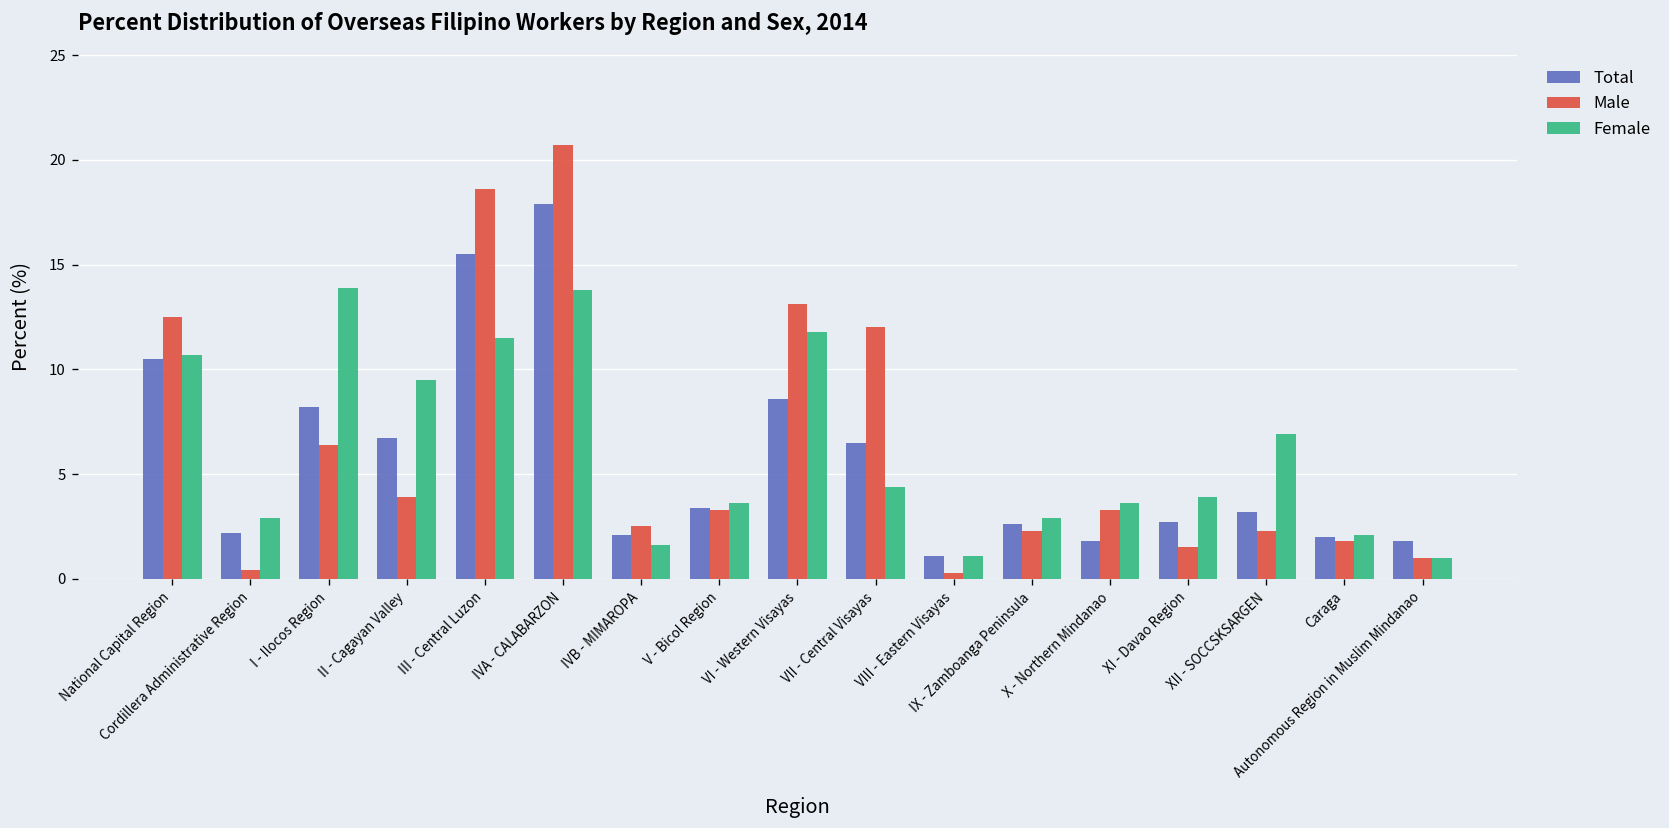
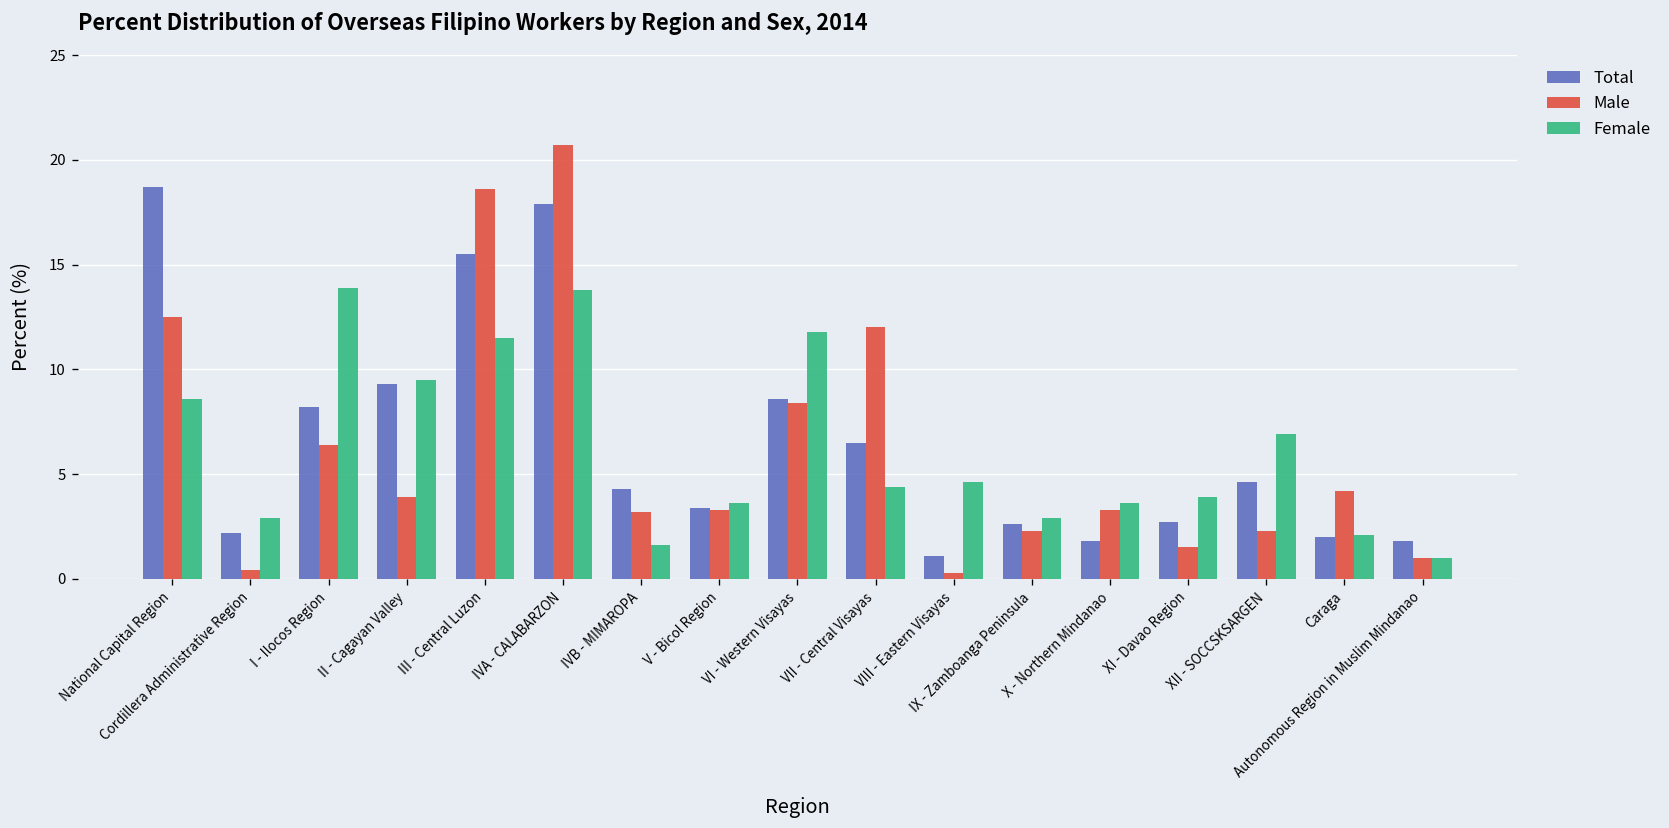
Total, National Capital Region: 10.5 -> 18.7
Female, National Capital Region: 10.7 -> 8.6
Total, II - Cagayan Valley: 6.7 -> 9.3
Total, IVB - MIMAROPA: 2.1 -> 4.3
Male, IVB - MIMAROPA: 2.5 -> 3.2
Male, VI - Western Visayas: 13.1 -> 8.4
Female, VIII - Eastern Visayas: 1.1 -> 4.6
Total, XII - SOCCSKSARGEN: 3.2 -> 4.6
Male, Caraga: 1.8 -> 4.2
